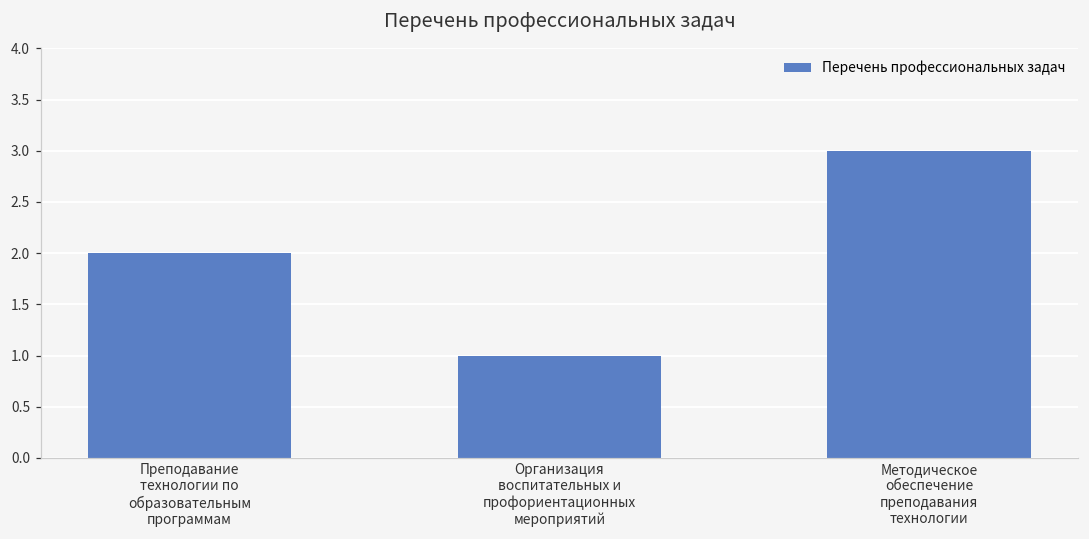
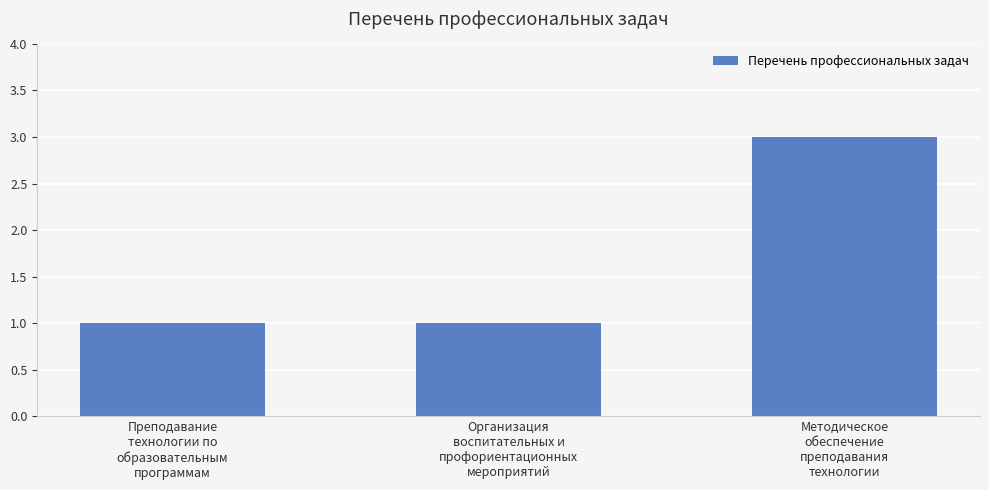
Преподавание технологии по образовательным программам: 2 -> 1
